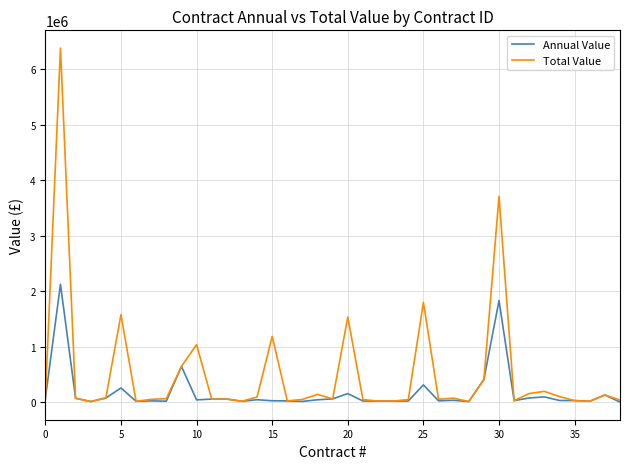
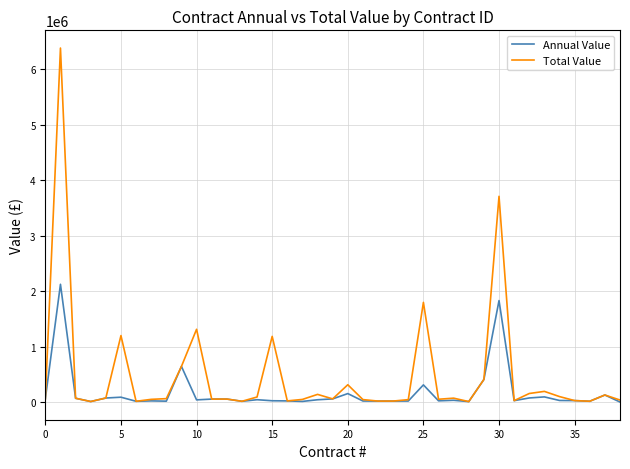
Annual Value, 5: 300000 -> 100000
Total Value, 5: 1600000 -> 1200000
Total Value, 10: 1000000 -> 1300000
Total Value, 20: 1500000 -> 300000
